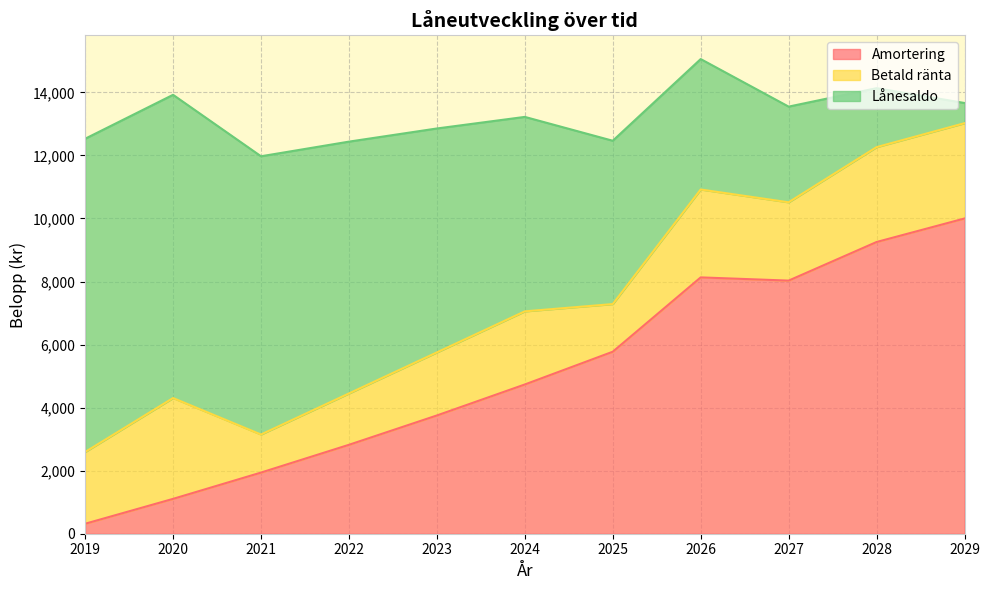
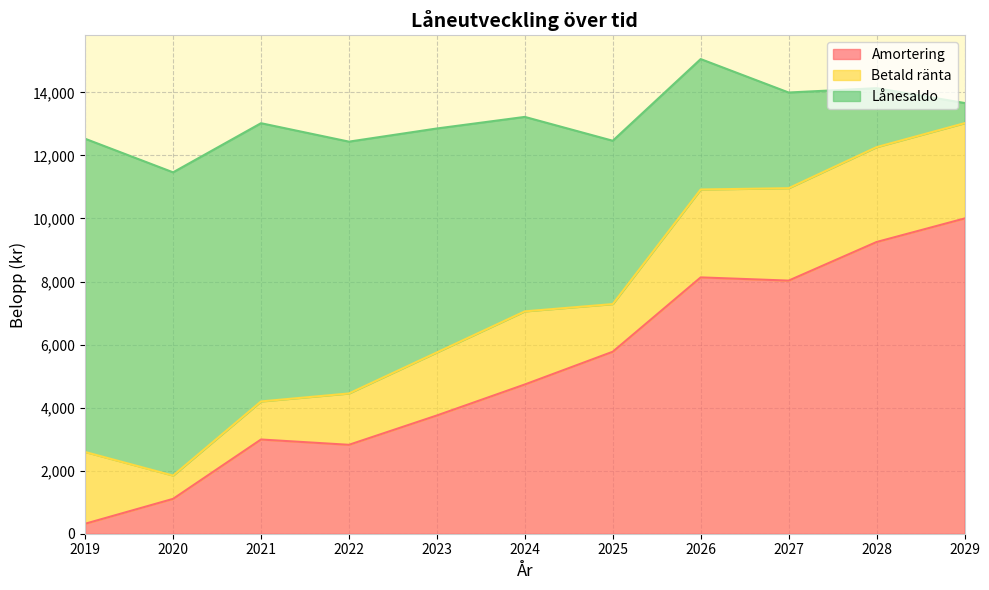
Betald ränta, 2020: 3,200 -> 700
Amortering, 2021: 1,900 -> 3,000
Betald ränta, 2027: 2,500 -> 2,900
